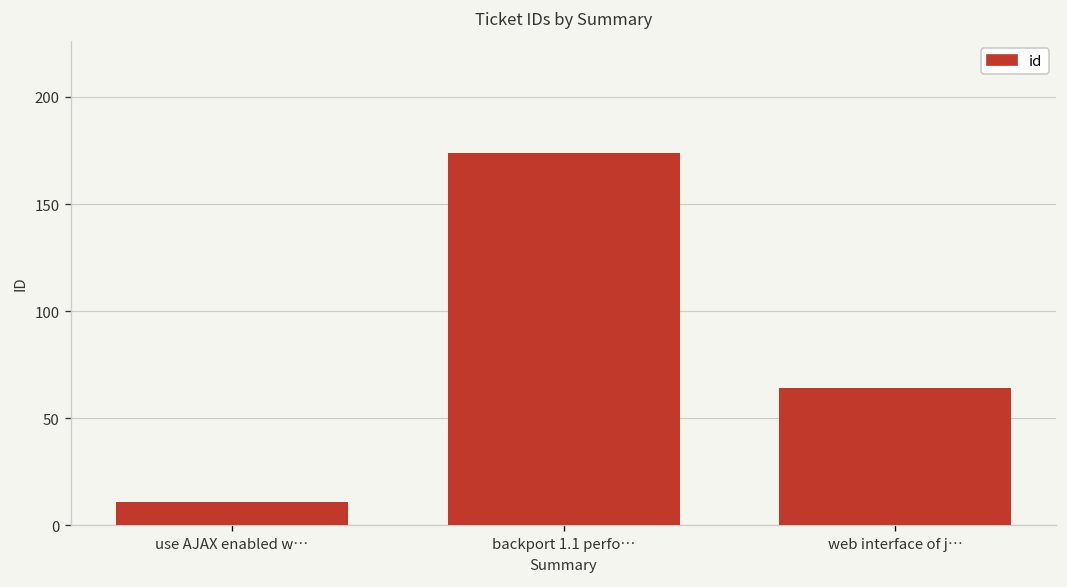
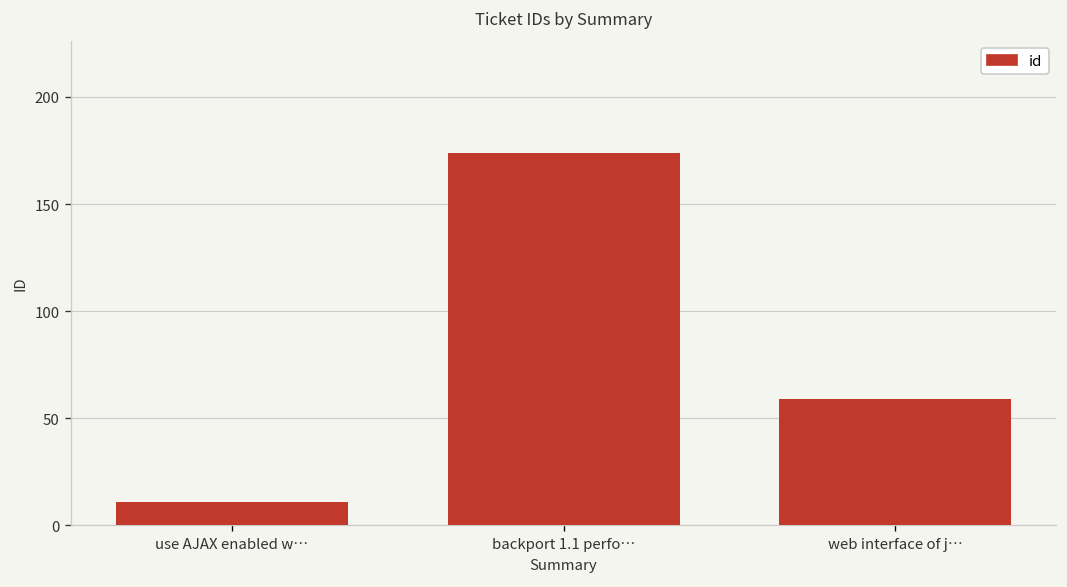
web interface of j…: 64 -> 59
